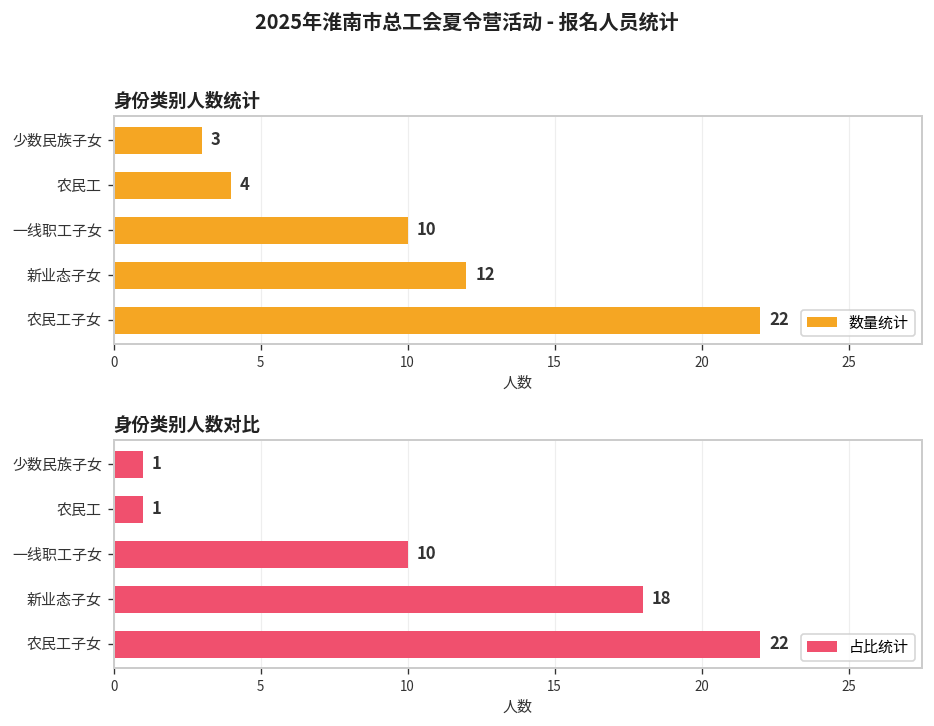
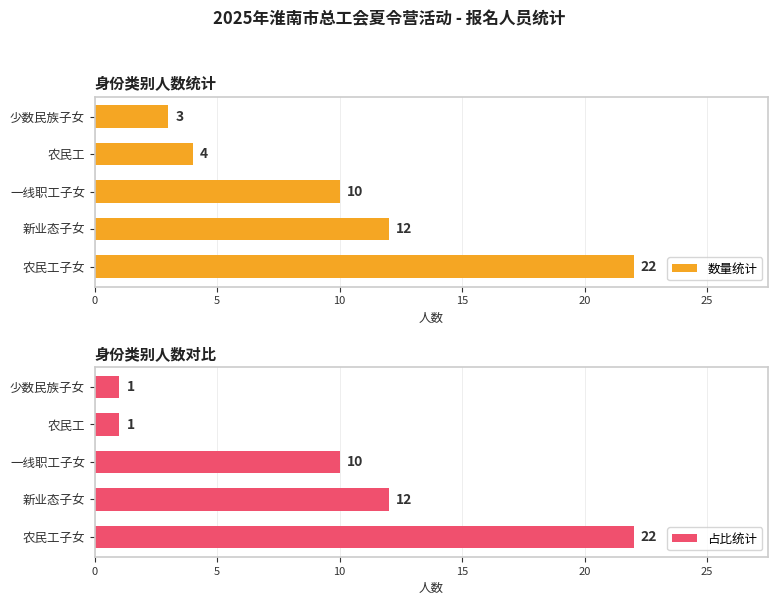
身份类别人数对比, 新业态子女: 18 -> 12
